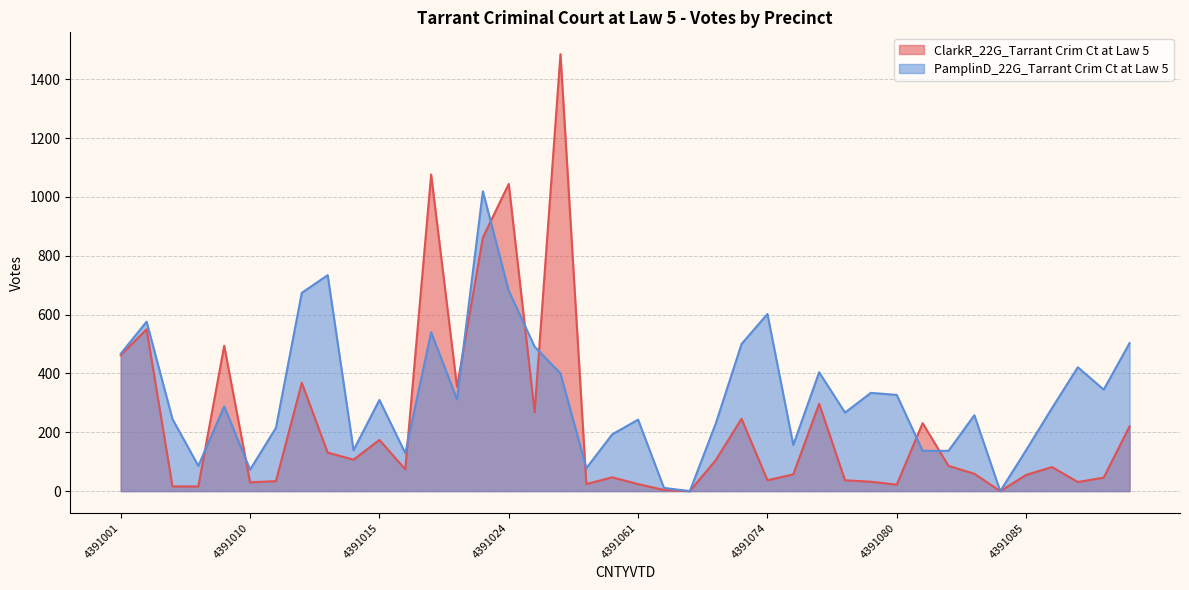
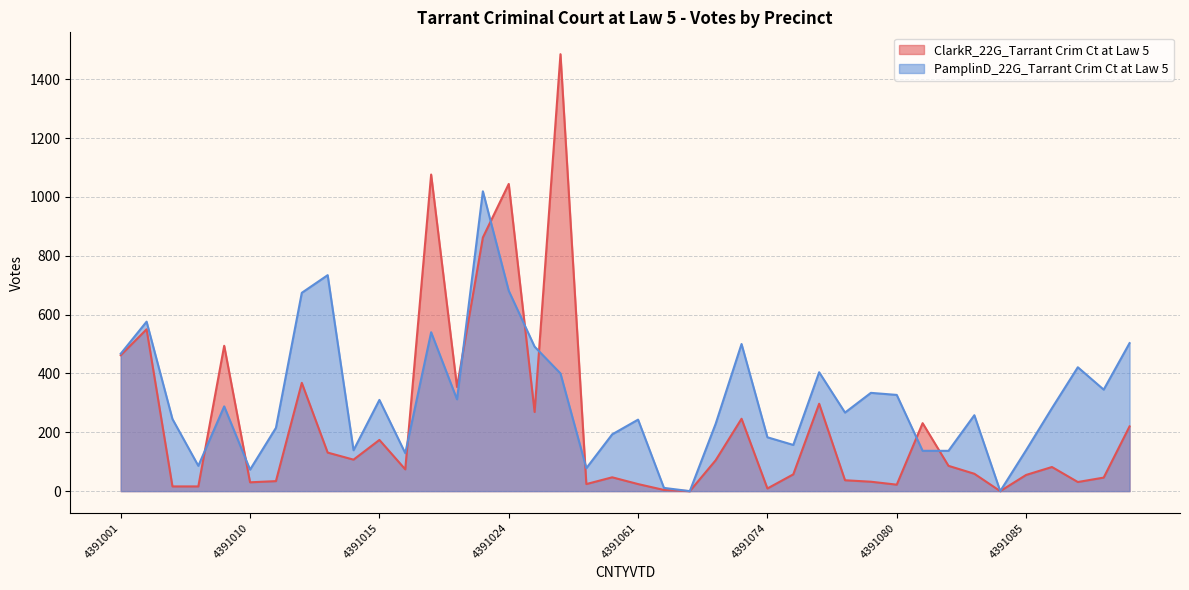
ClarkR_22G_Tarrant Crim Ct at Law 5, 4391074: 40 -> 10
PamplinD_22G_Tarrant Crim Ct at Law 5, 4391074: 600 -> 180
